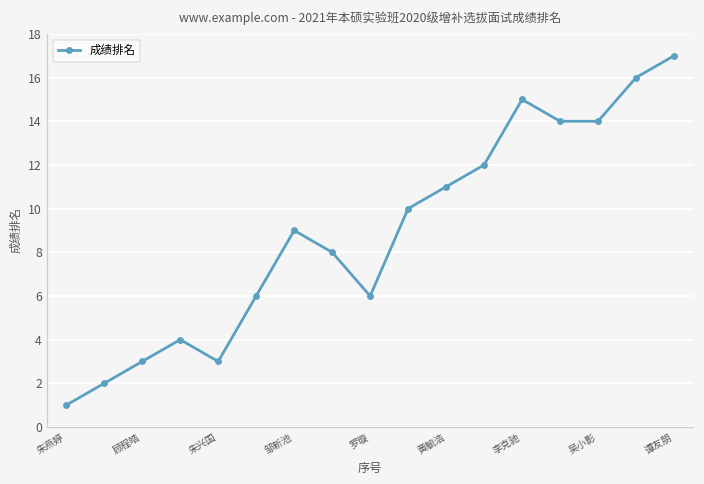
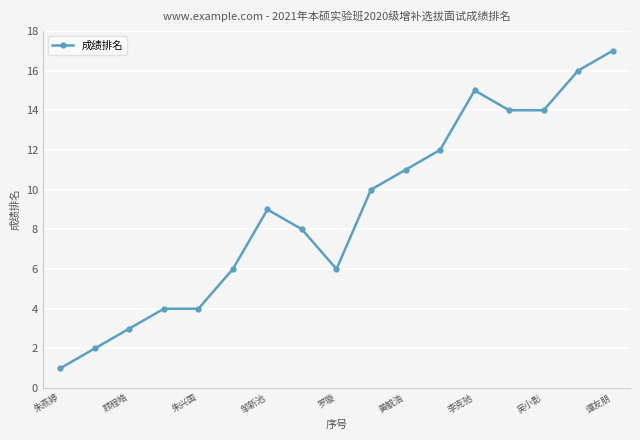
朱兴国: 3 -> 4
